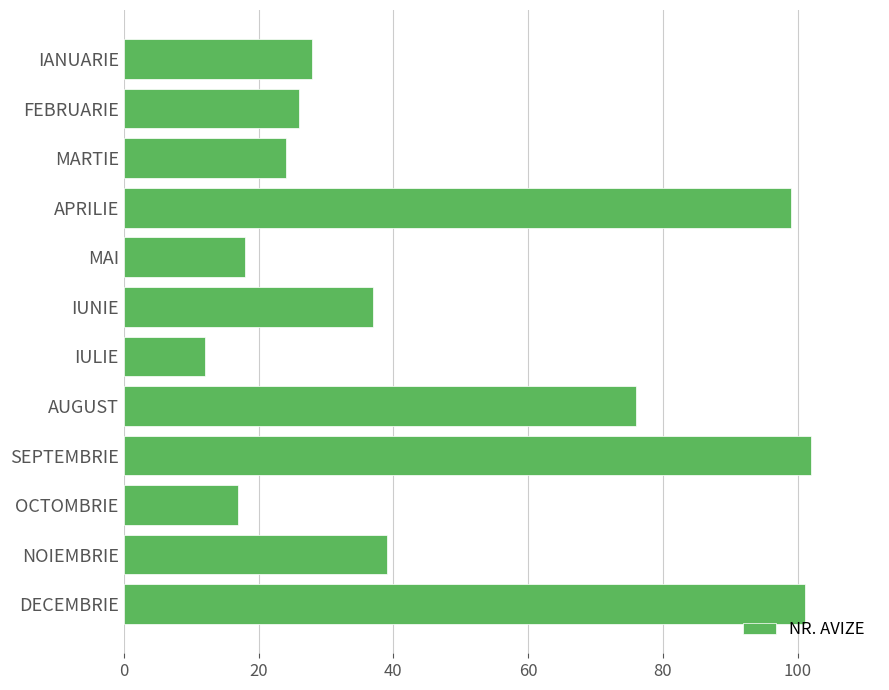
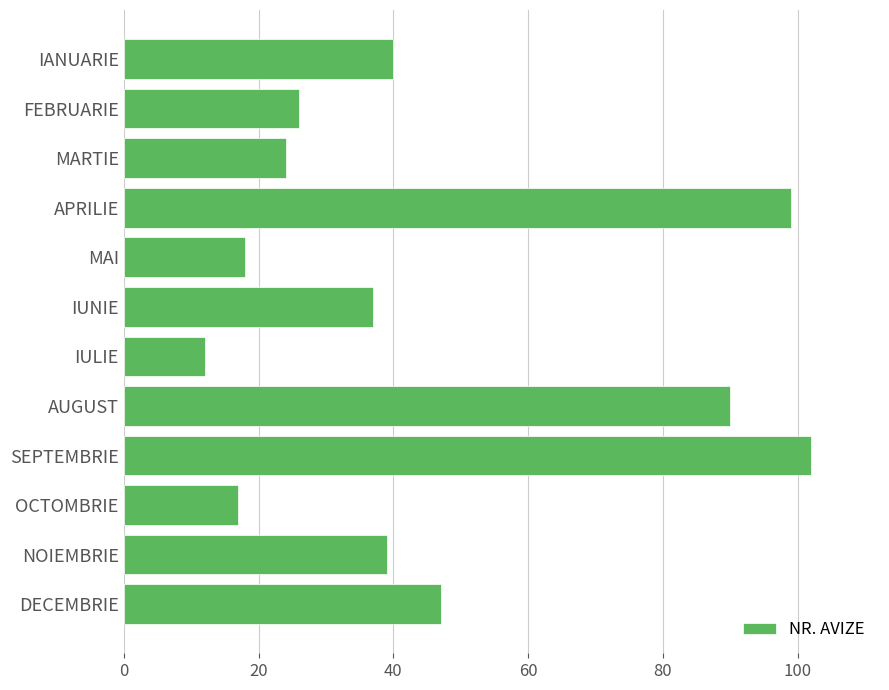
IANUARIE: 28 -> 40
AUGUST: 76 -> 90
DECEMBRIE: 101 -> 47
